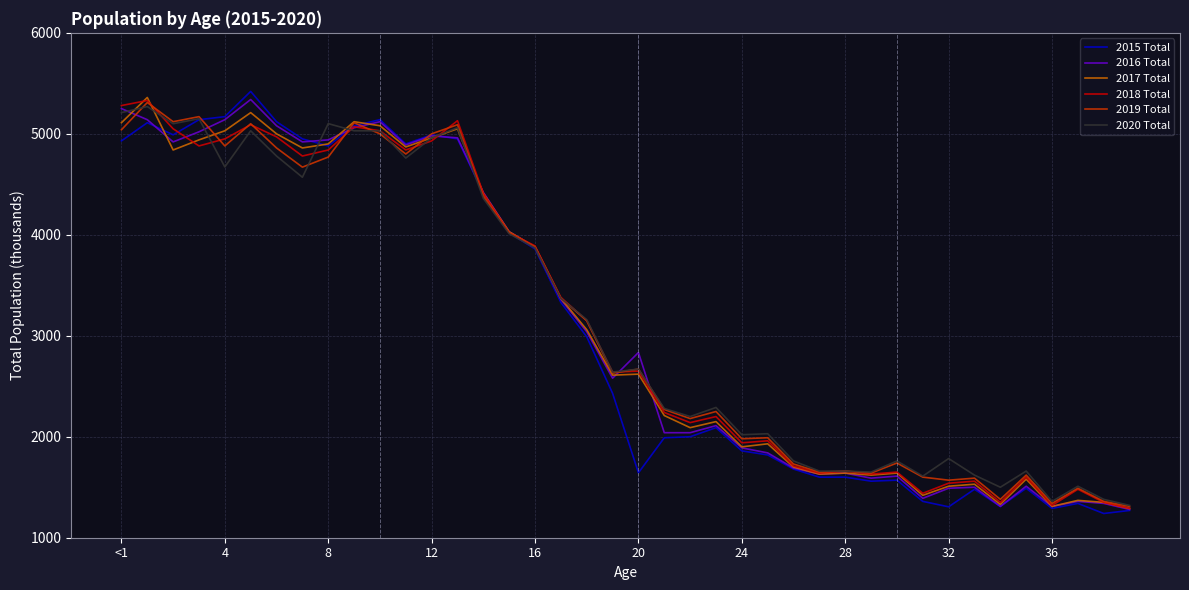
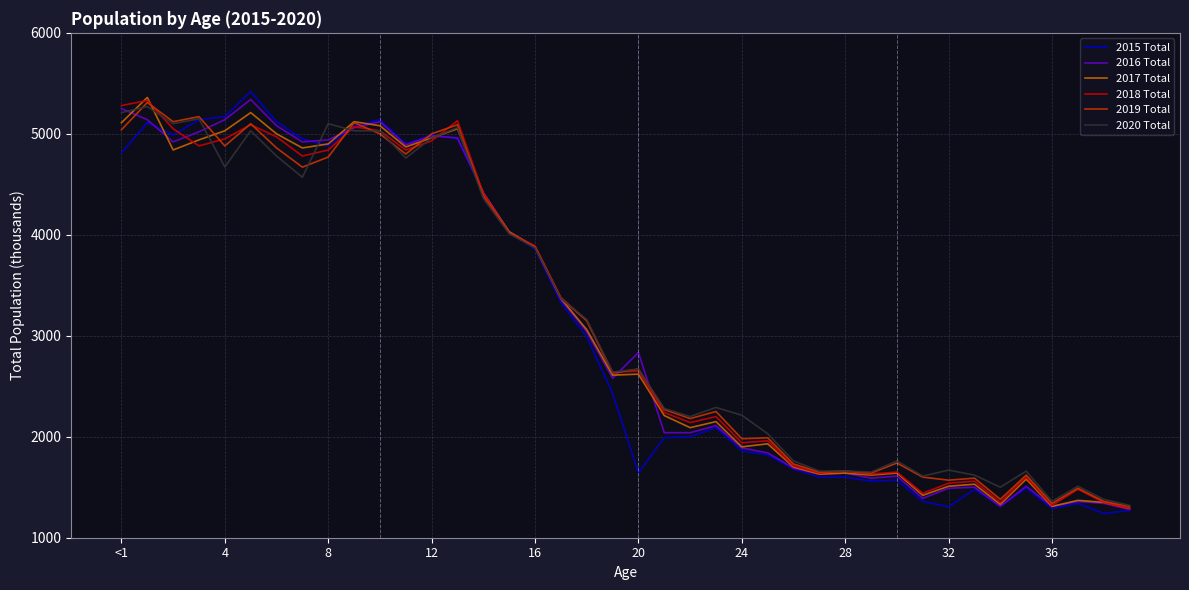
2015 Total, <1: 4930 -> 4810
2020 Total, 24: 2020 -> 2210
2020 Total, 32: 1780 -> 1670
